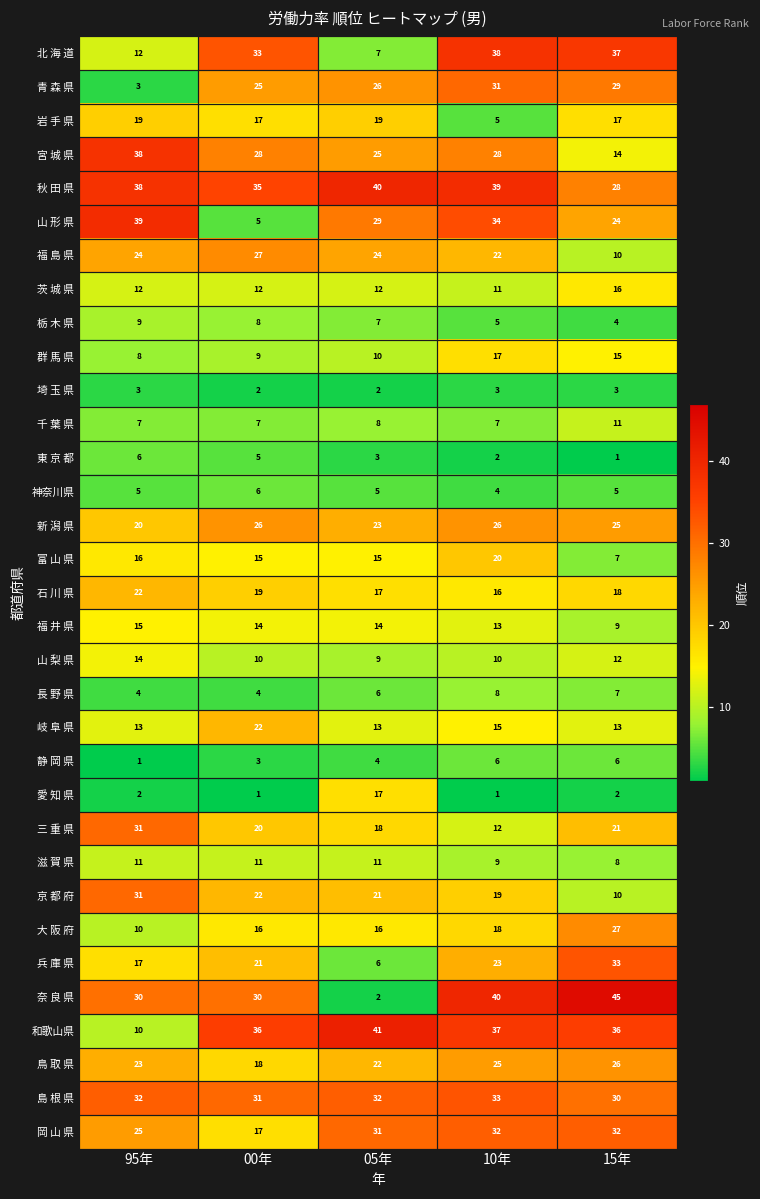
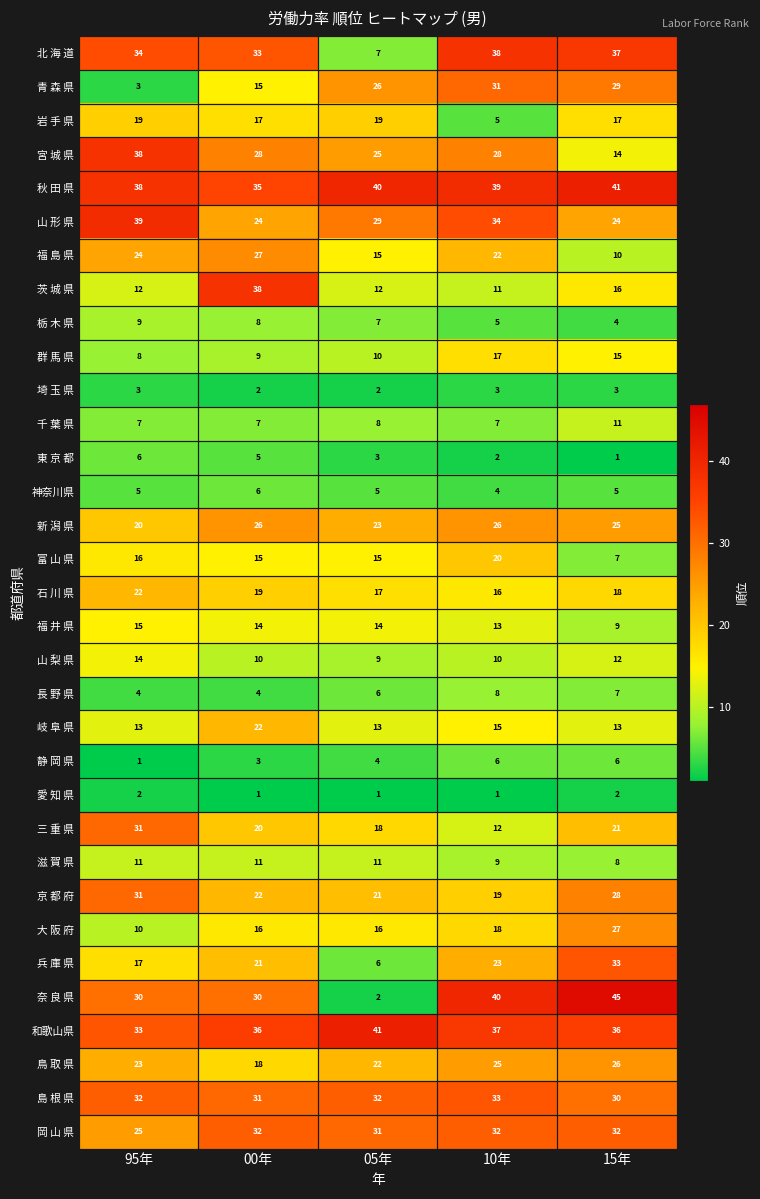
北 海 道, 95年: 12 -> 34
青 森 県, 00年: 25 -> 15
秋 田 県, 15年: 28 -> 41
山 形 県, 00年: 5 -> 24
福 島 県, 05年: 24 -> 15
茨 城 県, 00年: 12 -> 38
愛 知 県, 05年: 17 -> 1
京 都 府, 15年: 10 -> 28
和歌山県, 95年: 10 -> 33
岡 山 県, 00年: 17 -> 32
